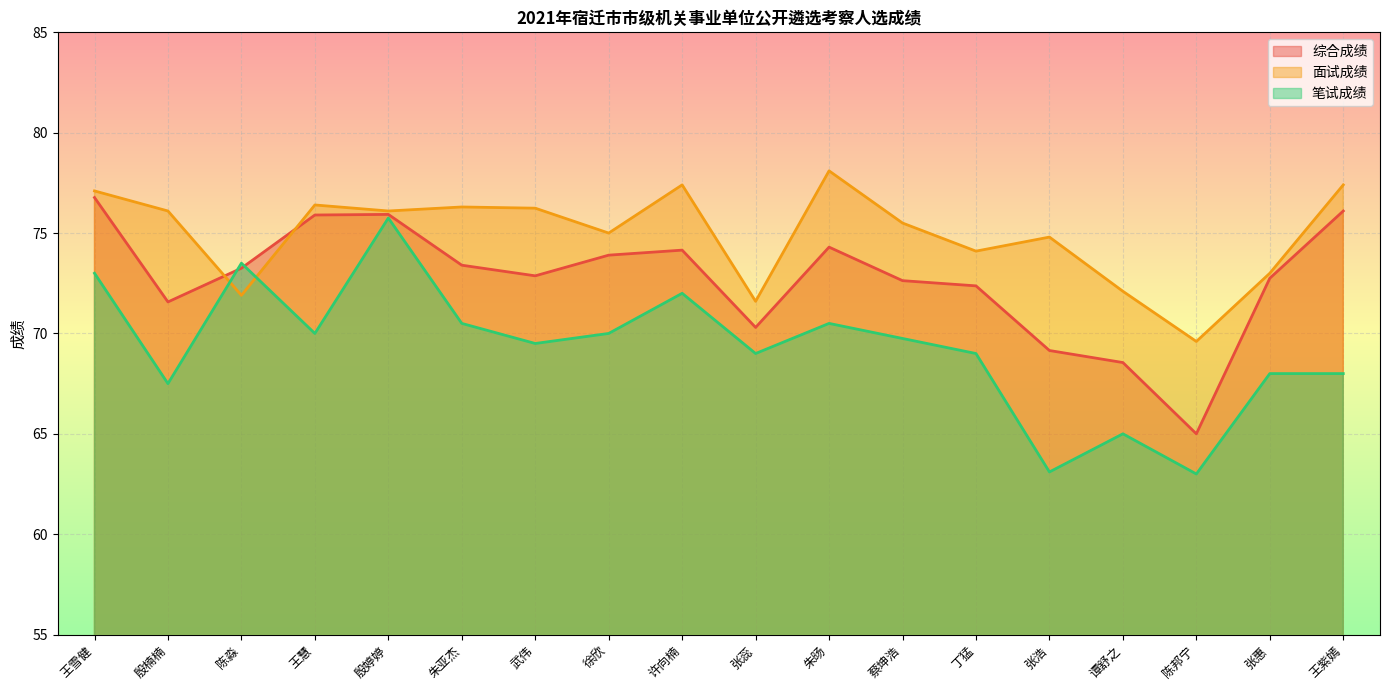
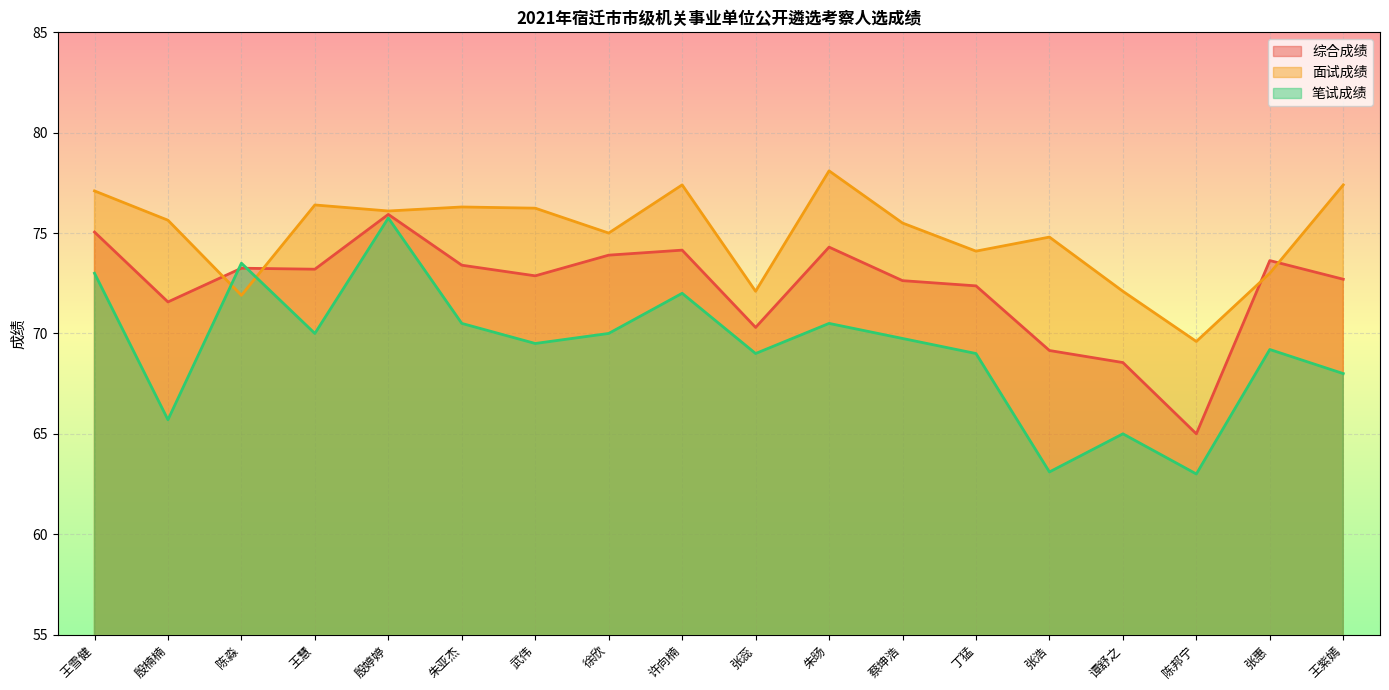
综合成绩, 王雪健: 76.8 -> 75.1
面试成绩, 殷楠楠: 76.1 -> 75.6
笔试成绩, 殷楠楠: 67.5 -> 65.7
综合成绩, 王慧: 75.9 -> 73.2
面试成绩, 张蕊: 71.6 -> 72.1
综合成绩, 张惠: 72.8 -> 73.6
笔试成绩, 张惠: 68.0 -> 69.2
综合成绩, 王紫嫣: 76.1 -> 72.7
